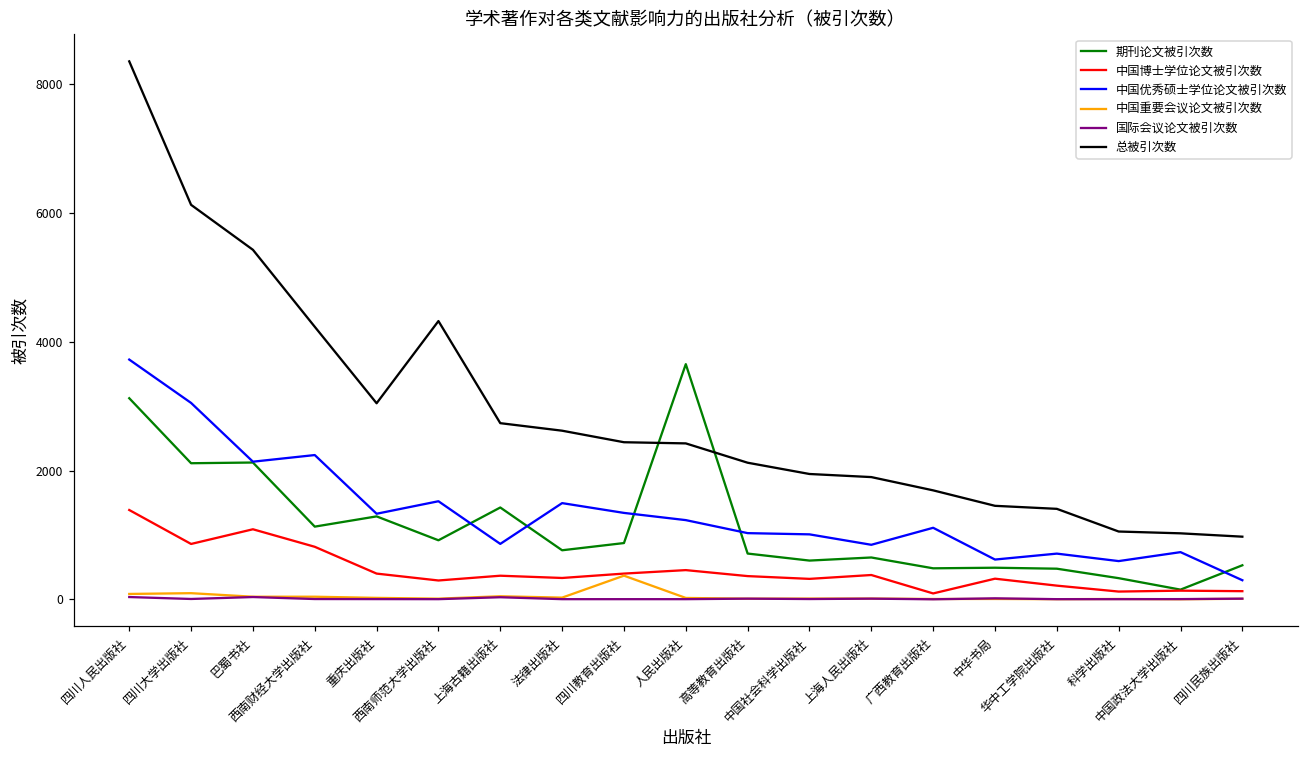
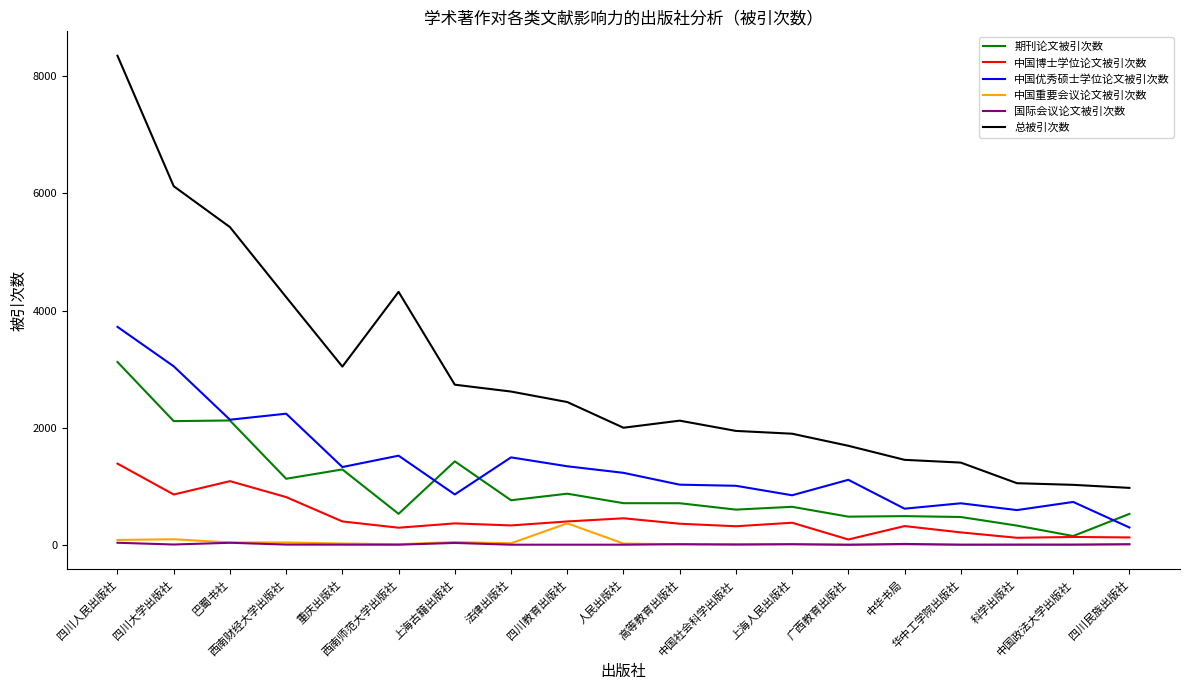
期刊论文被引次数, 西南师范大学出版社: 900 -> 500
期刊论文被引次数, 人民出版社: 3700 -> 700
总被引次数, 人民出版社: 2400 -> 2000
